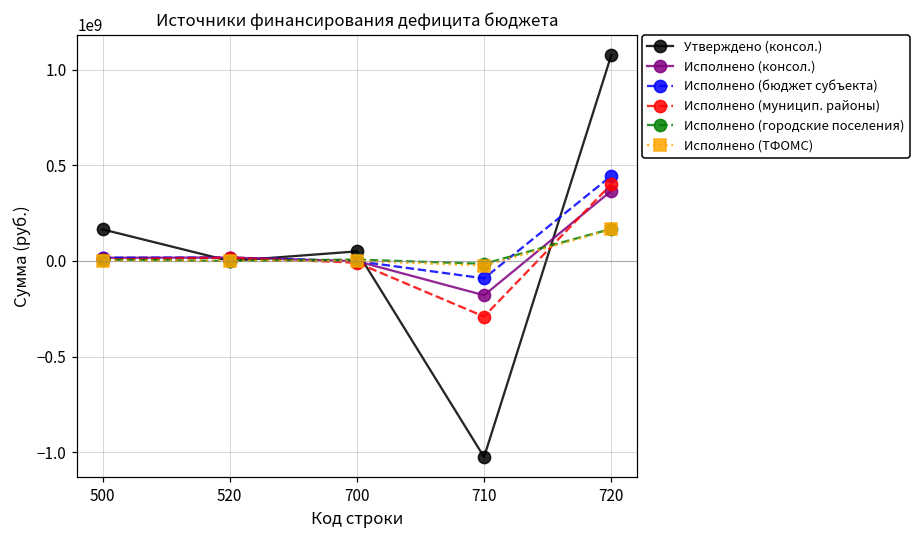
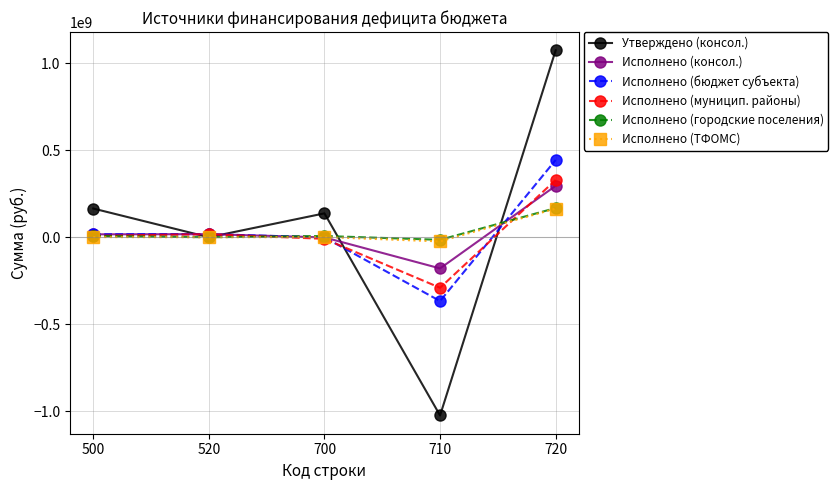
Утверждено (консол.), 700: 50000000 -> 140000000
Исполнено (бюджет субъекта), 710: -90000000 -> -370000000
Исполнено (консол.), 720: 370000000 -> 300000000
Исполнено (муницип. районы), 720: 400000000 -> 330000000
